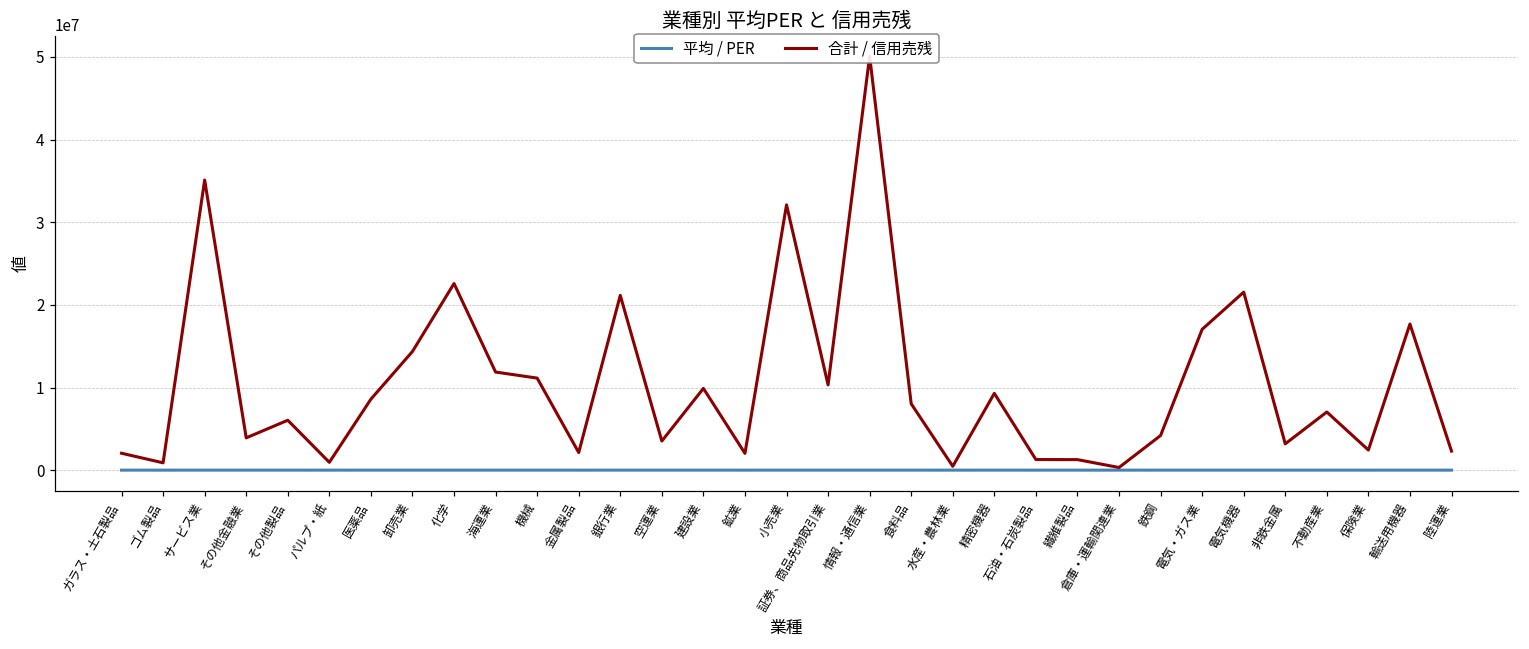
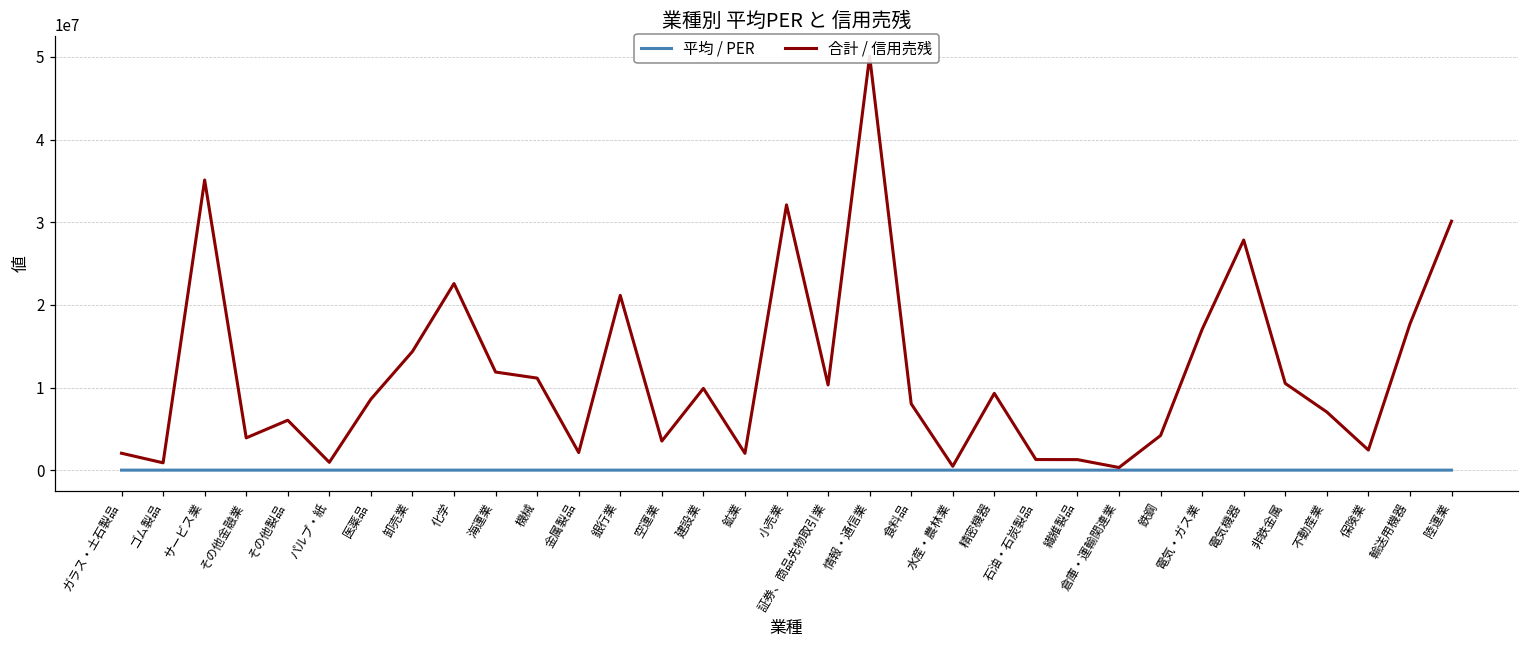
合計 / 信用売残, 電気機器: 22000000 -> 28000000
合計 / 信用売残, 非鉄金属: 3000000 -> 10000000
合計 / 信用売残, 陸運業: 2000000 -> 30000000
